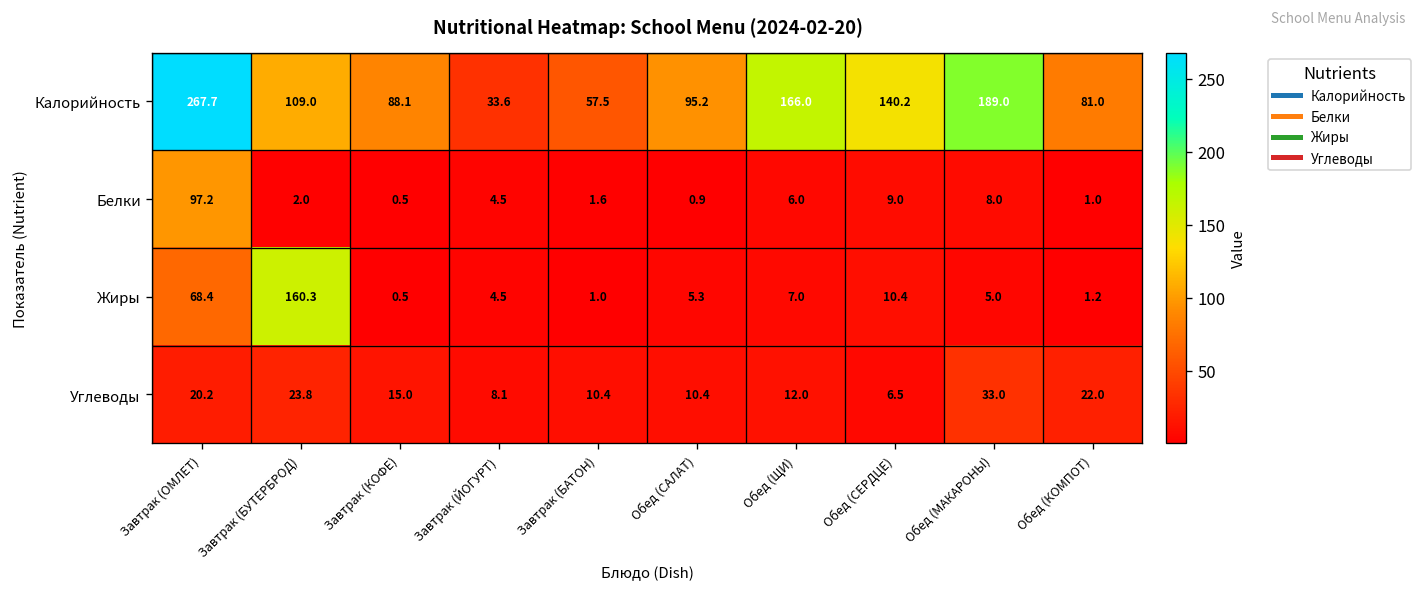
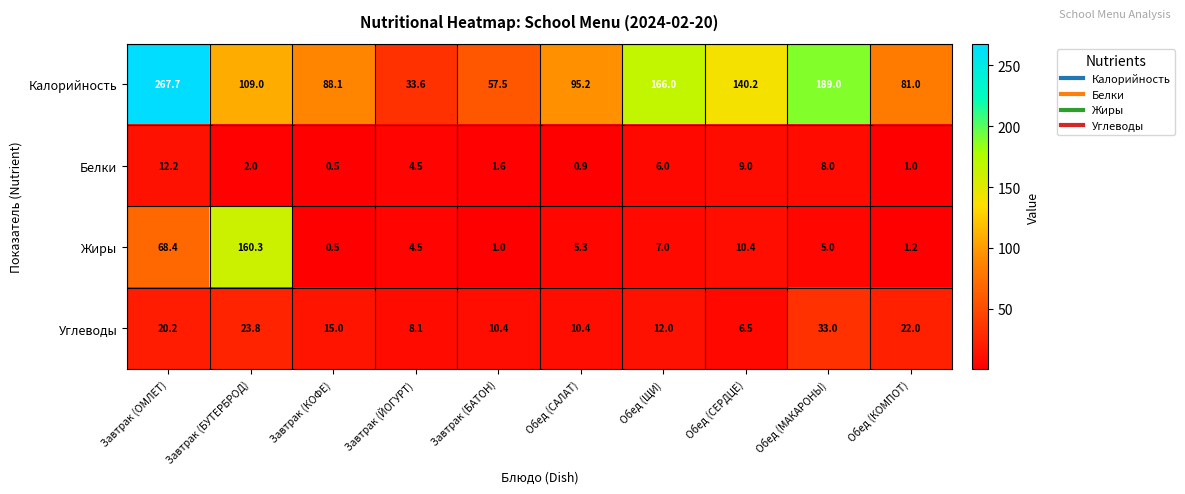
Белки, Завтрак (ОМЛЕТ): 97.2 -> 12.2
